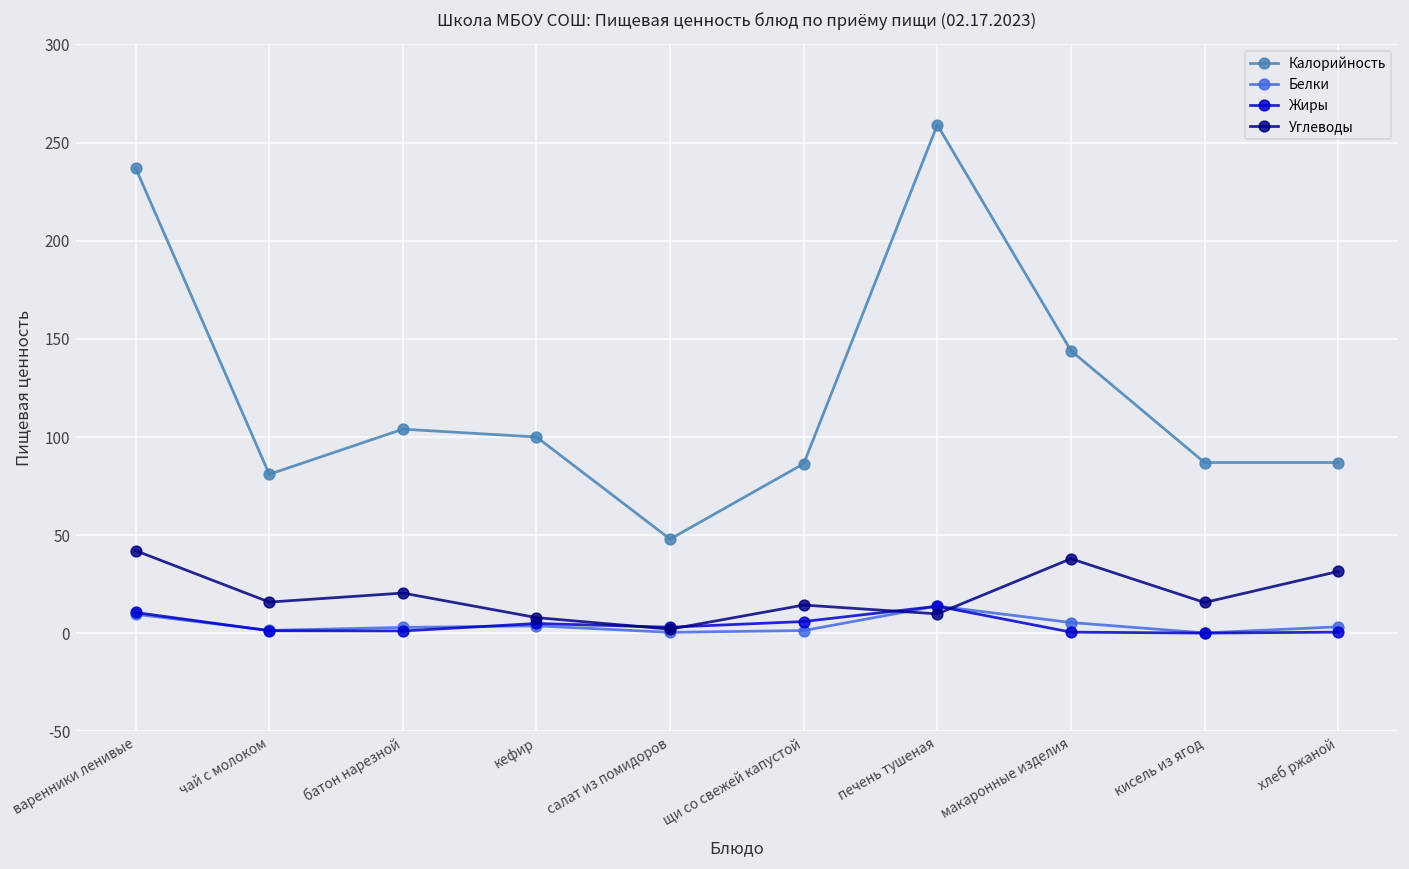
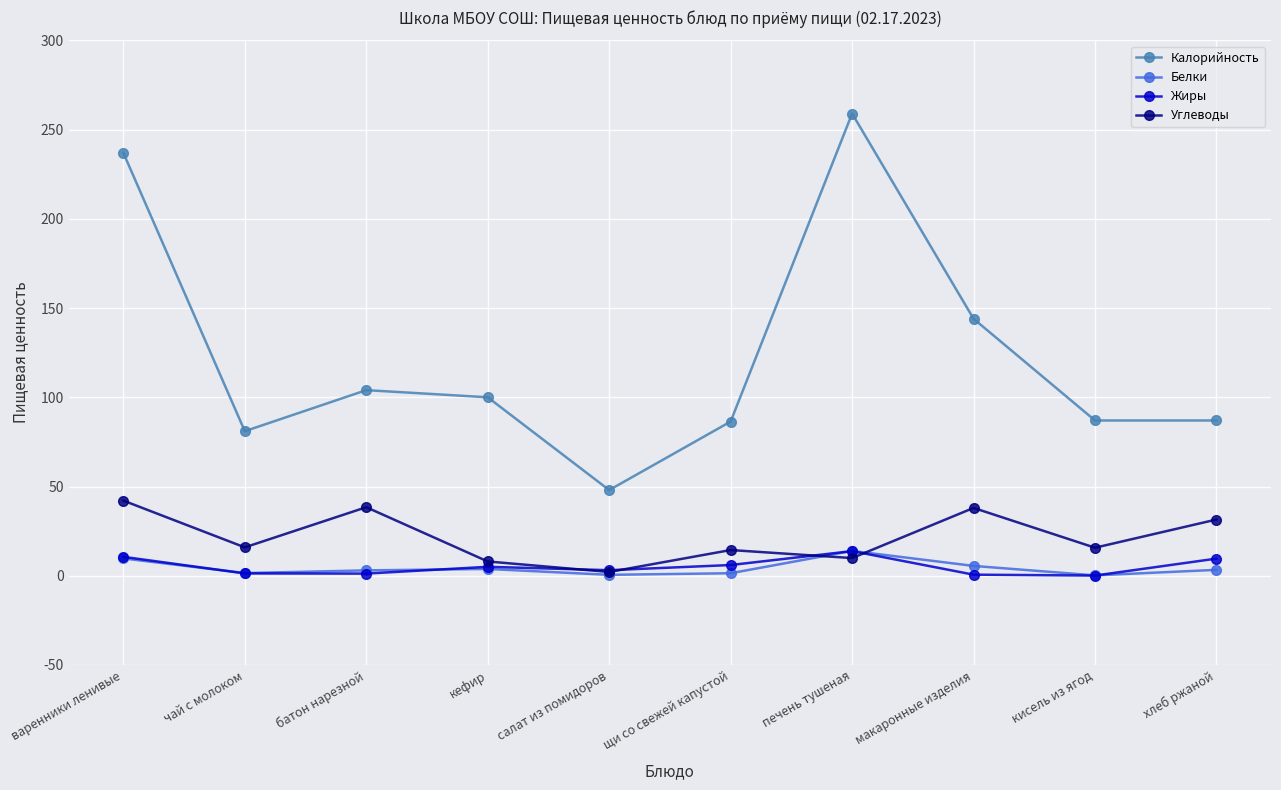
Углеводы, батон нарезной: 21 -> 38
Жиры, хлеб ржаной: 1 -> 10
